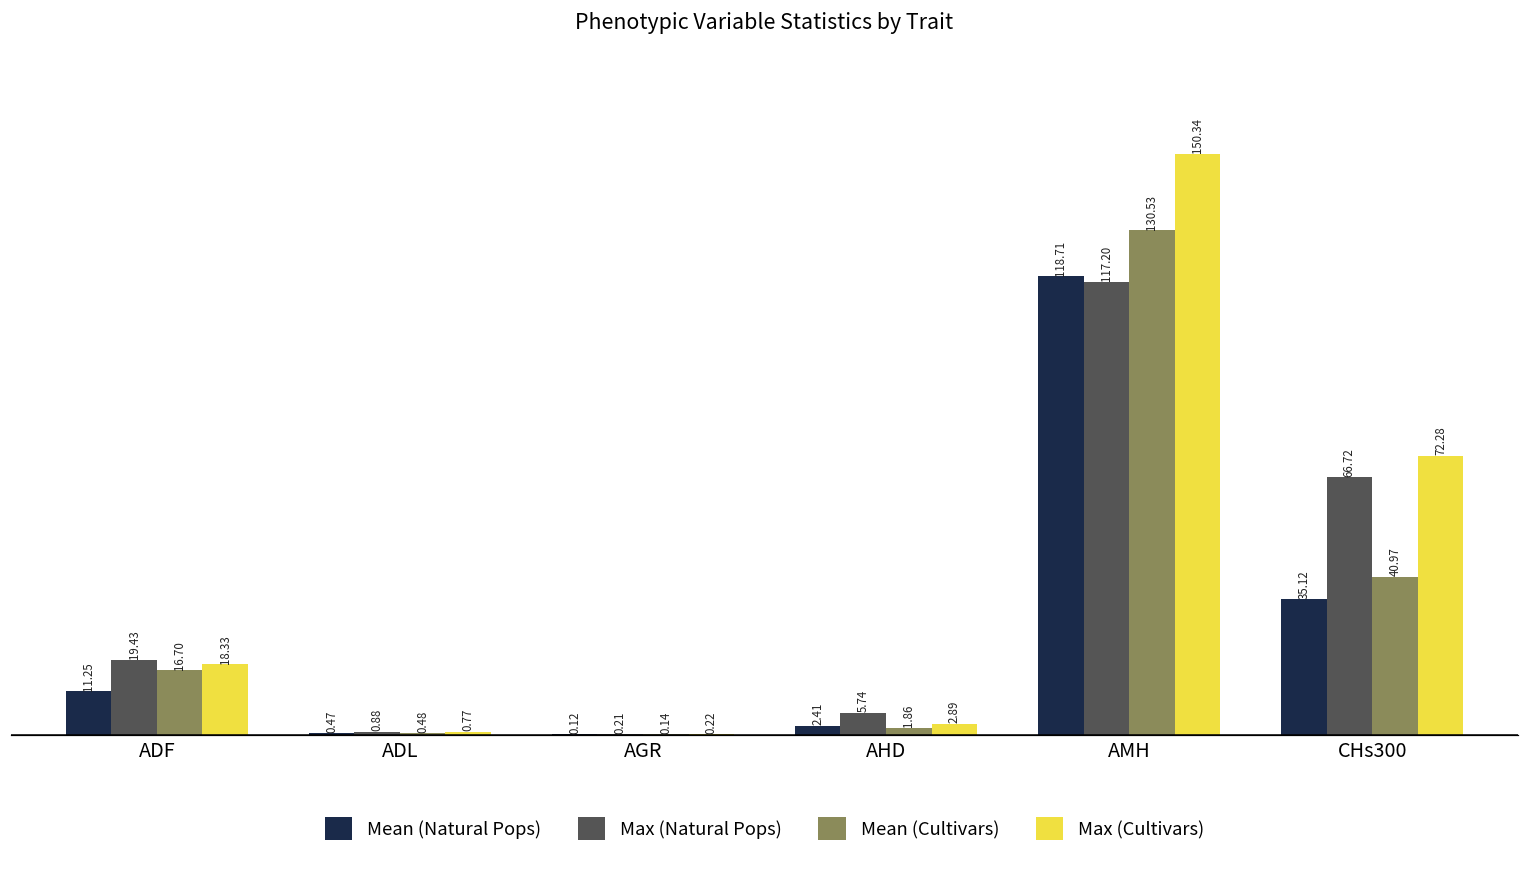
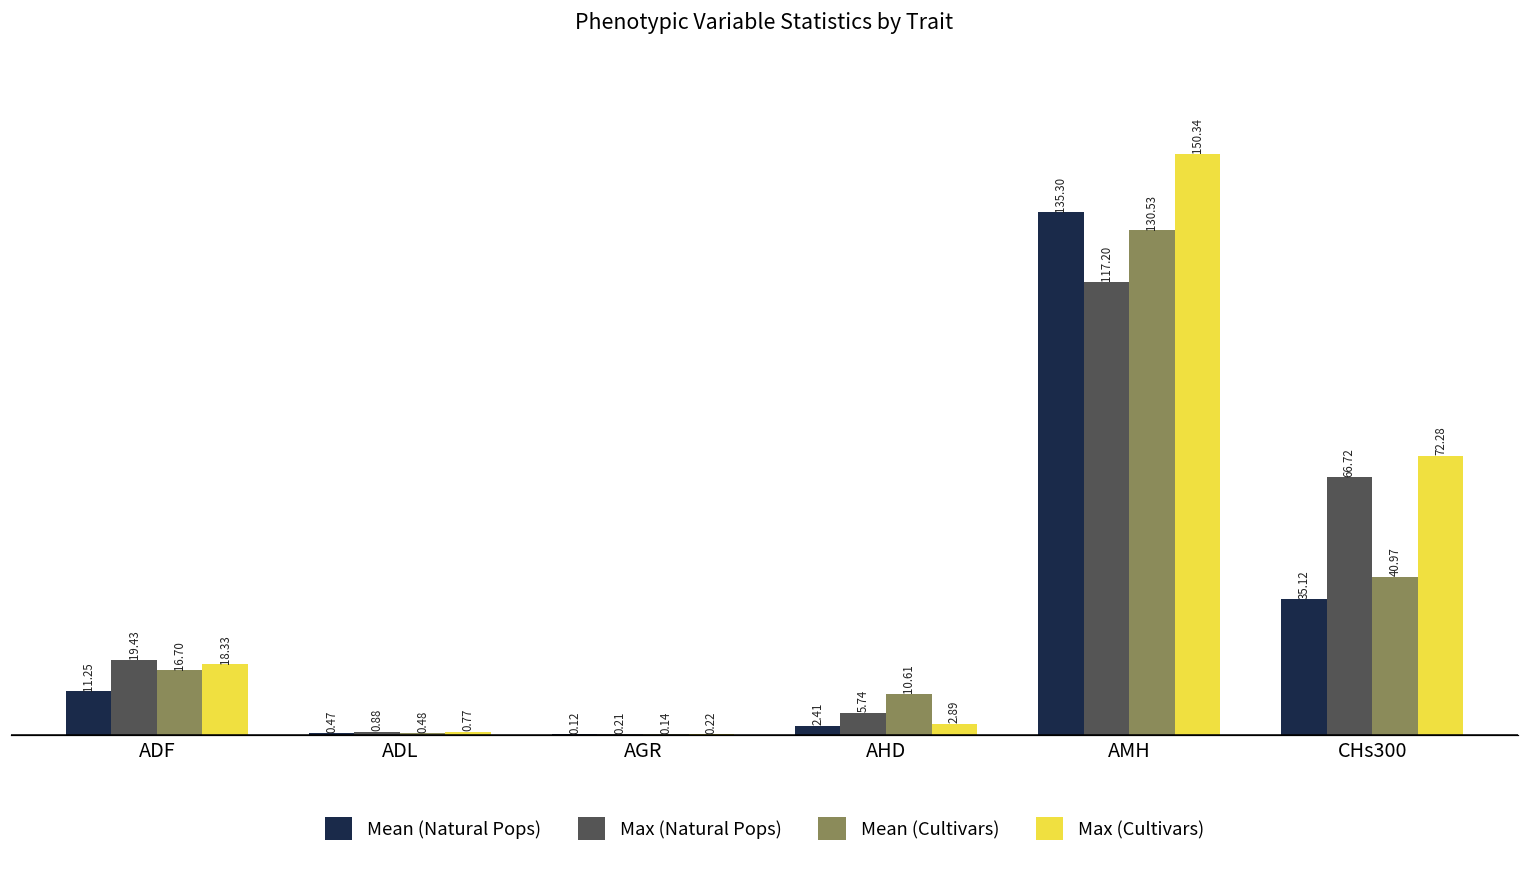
Mean (Cultivars), AHD: 1.86 -> 10.61
Mean (Natural Pops), AMH: 118.71 -> 135.30
